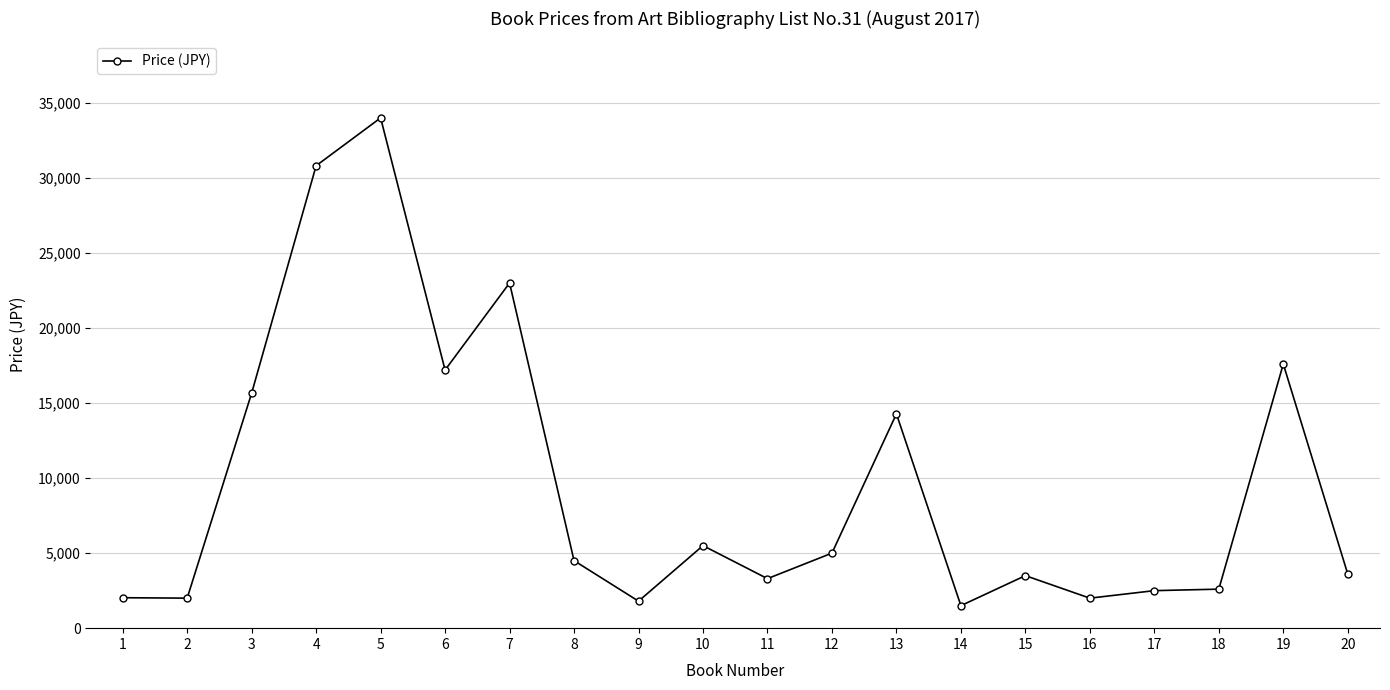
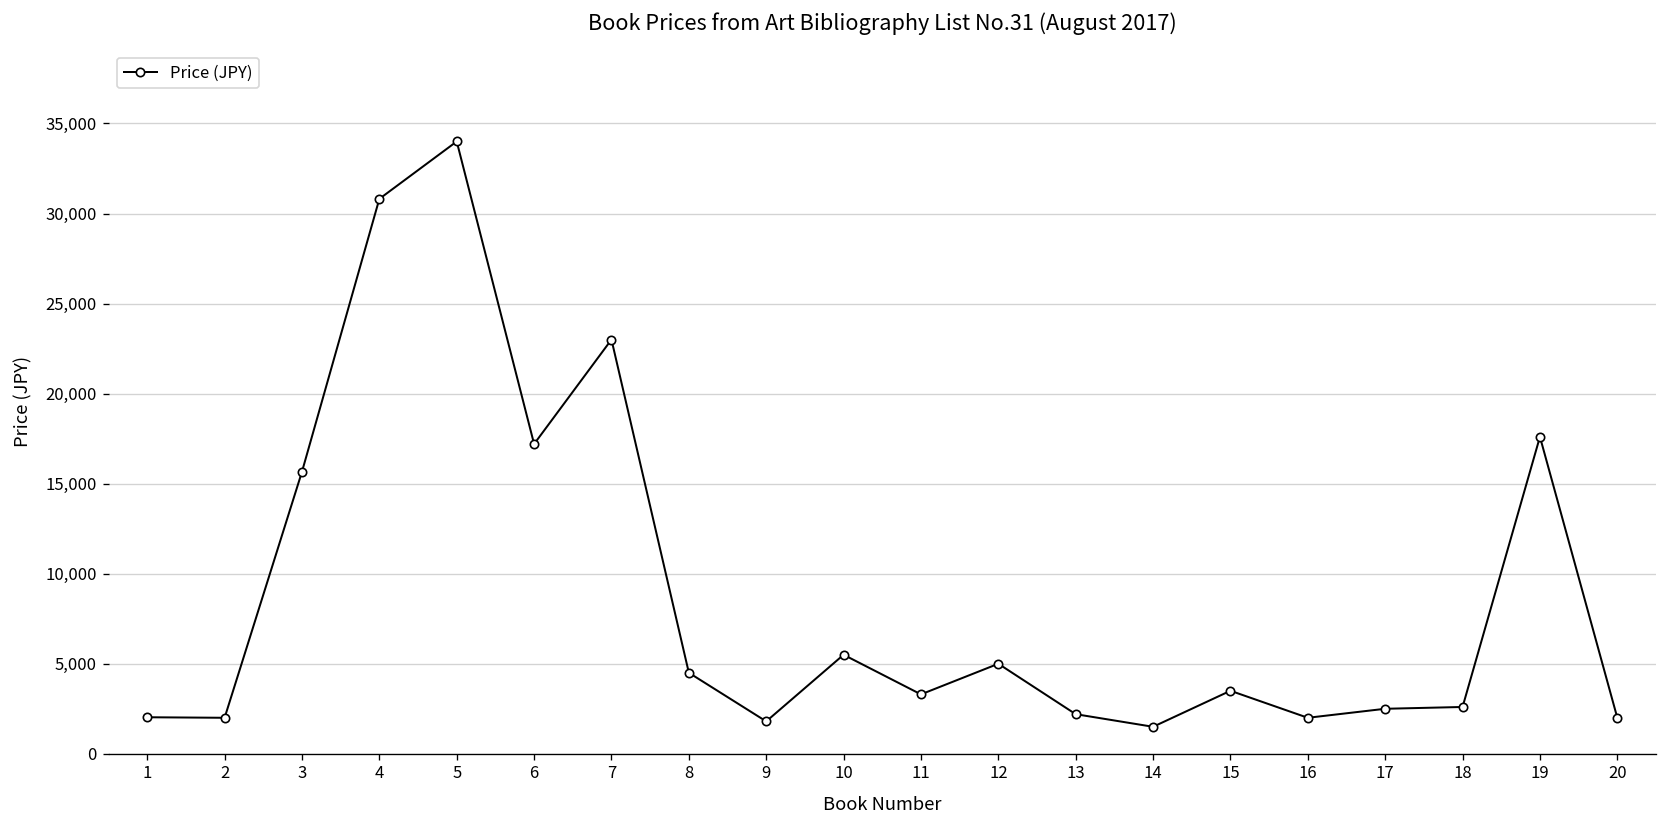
13: 14,300 -> 2,200
20: 3,600 -> 2,000
